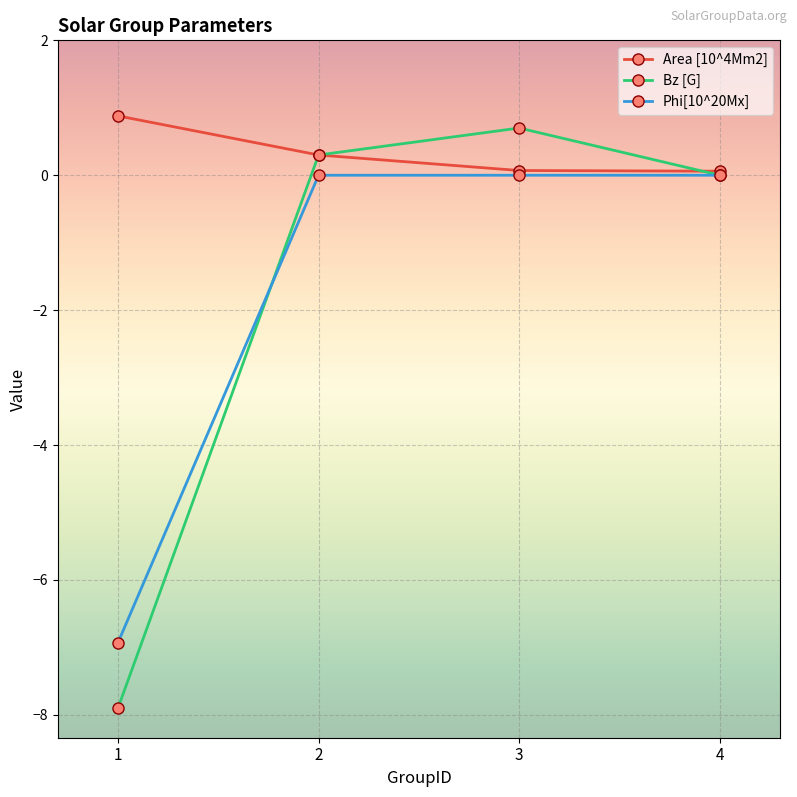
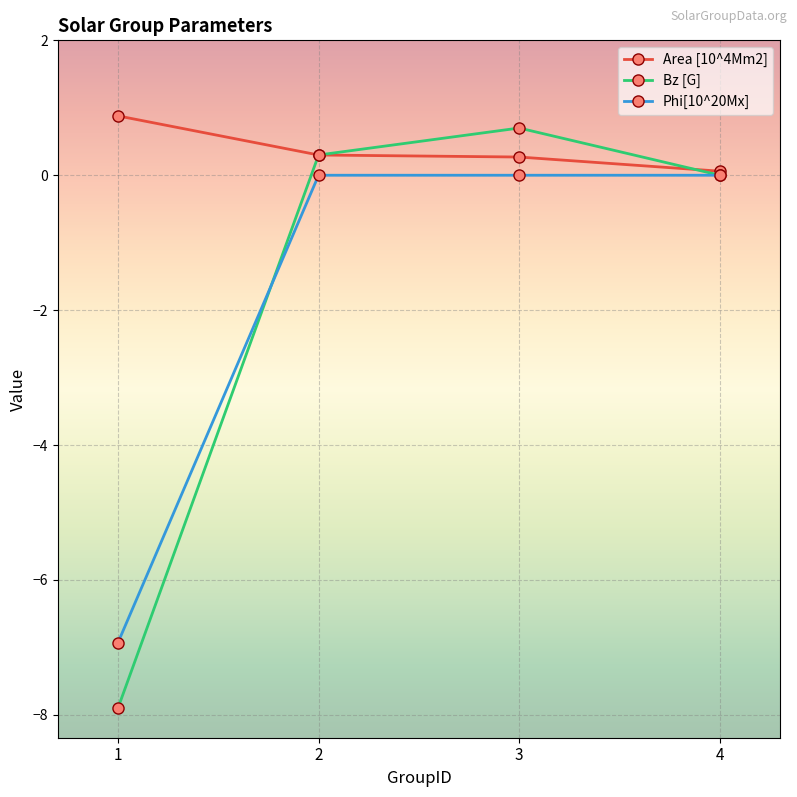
Area [10^4Mm2], 3: 0.1 -> 0.3
